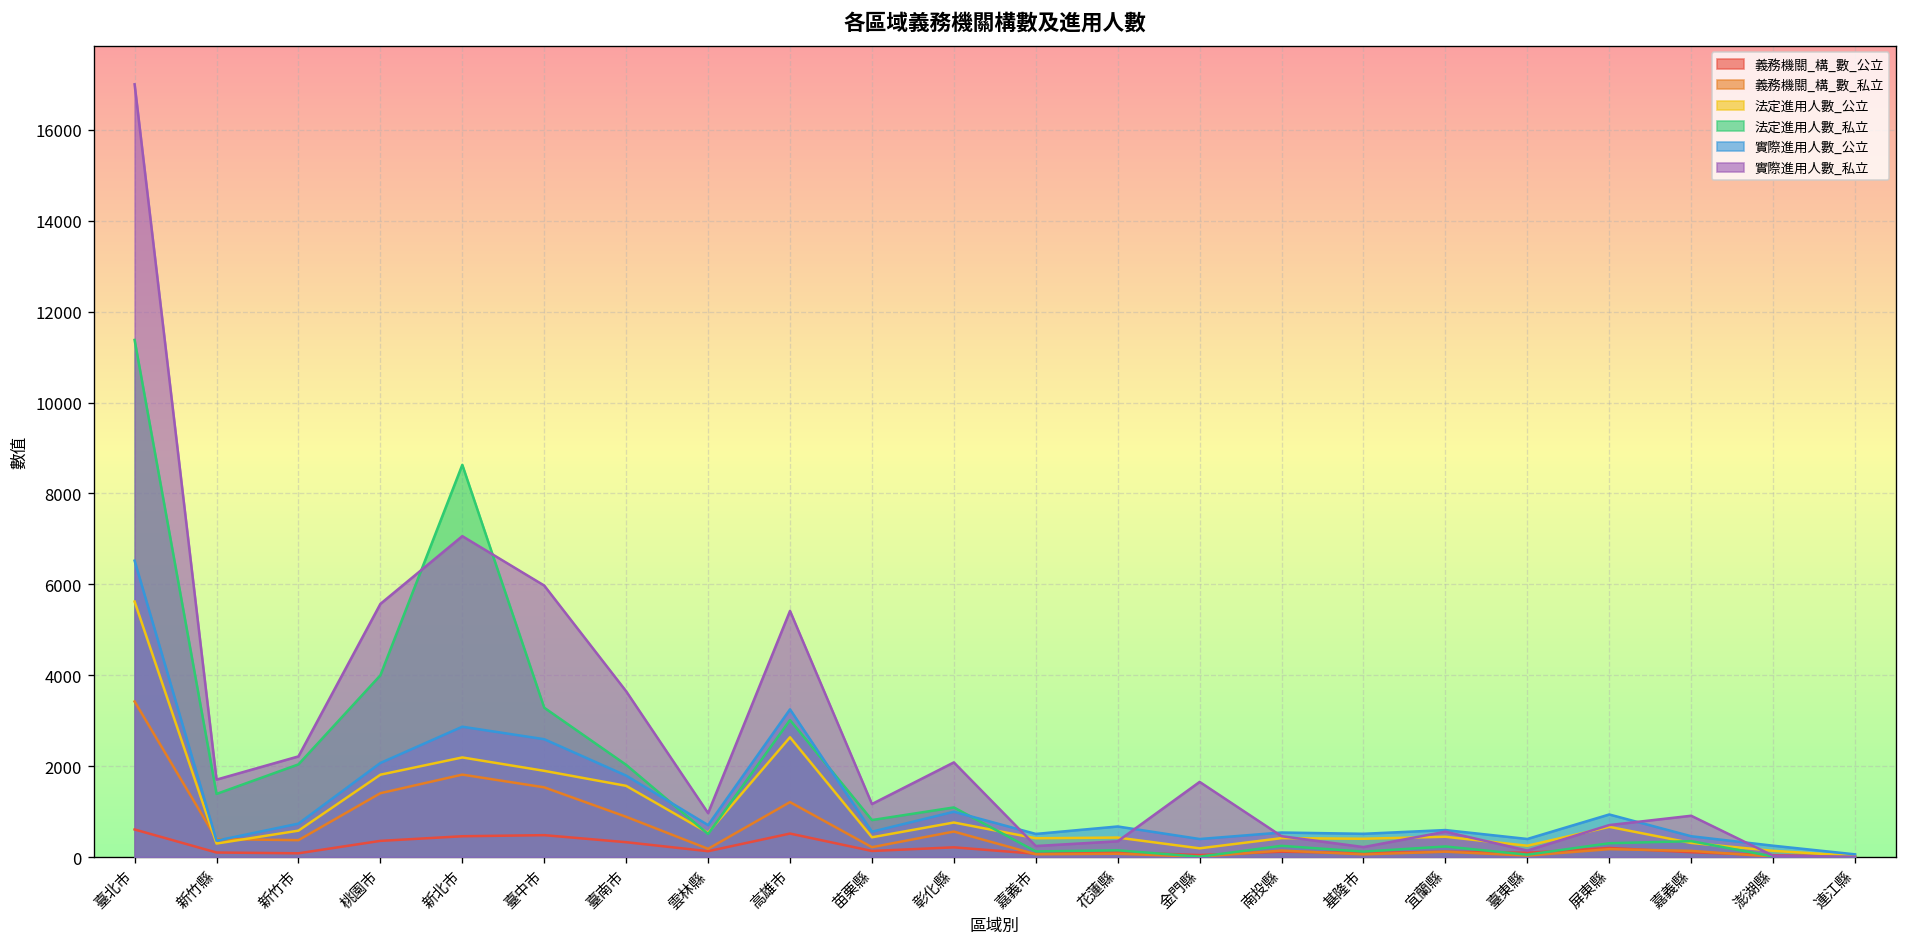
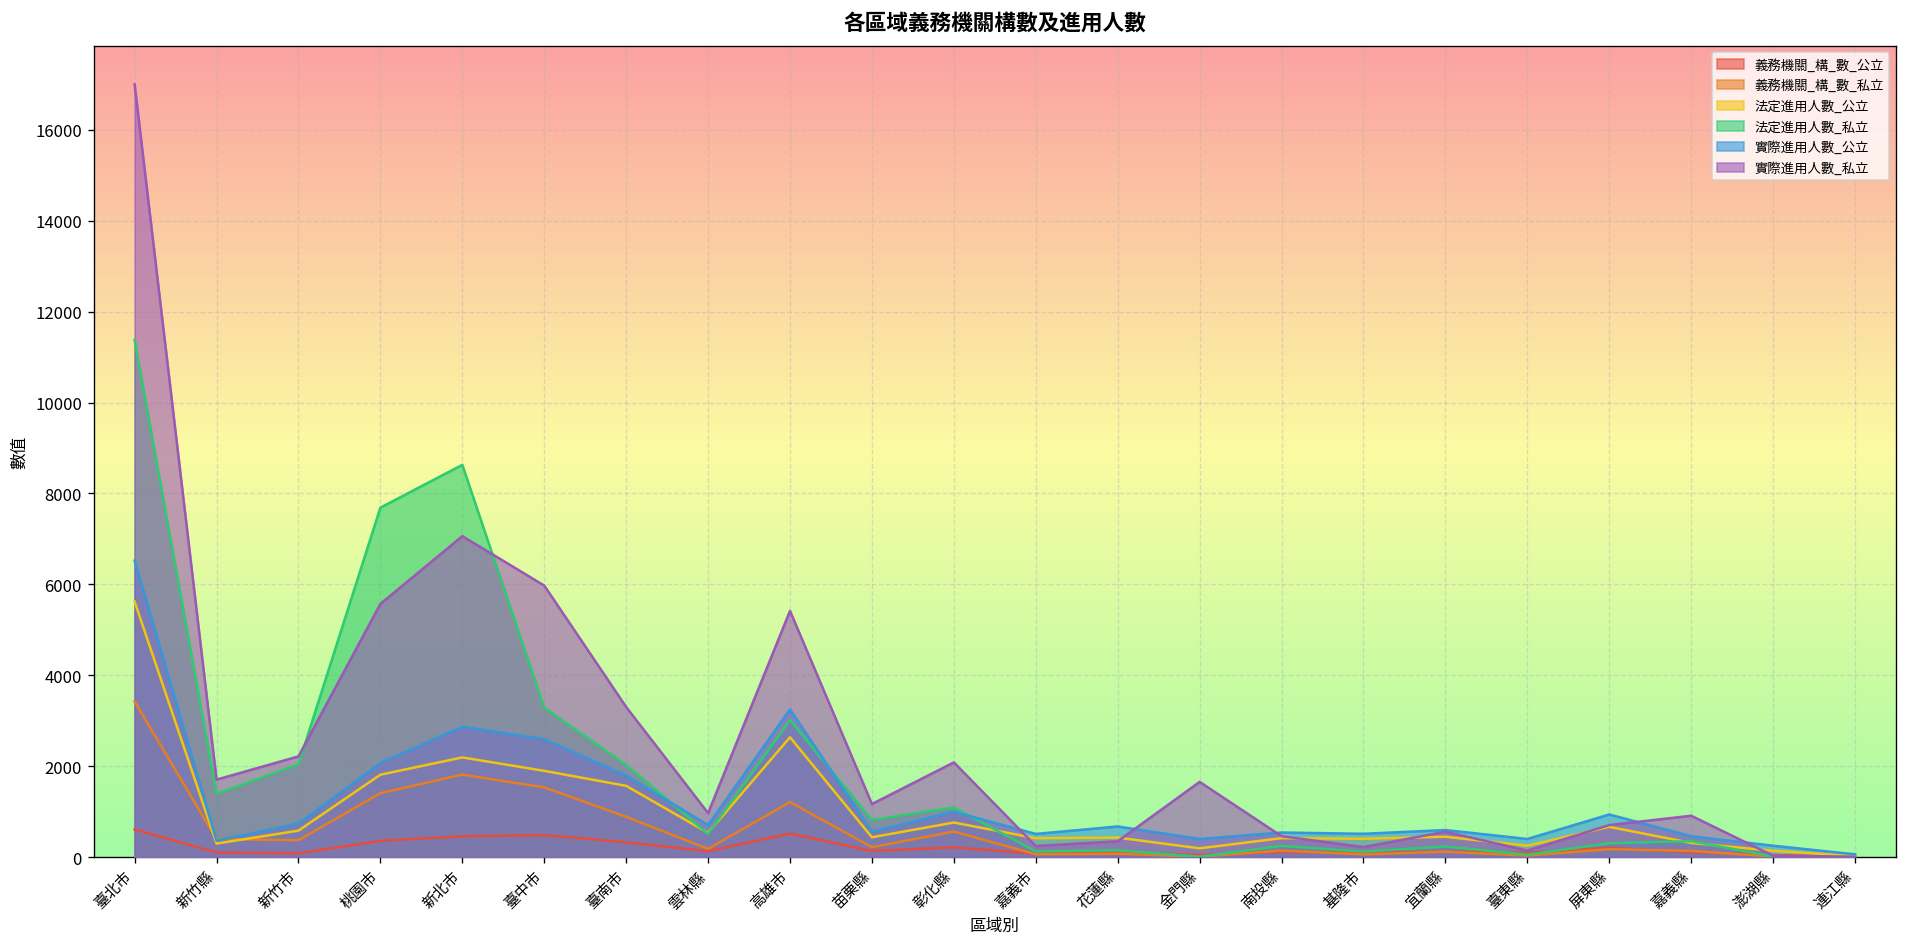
法定進用人數_私立, 桃園市: 4000 -> 7700
實際進用人數_私立, 臺南市: 3600 -> 3300
